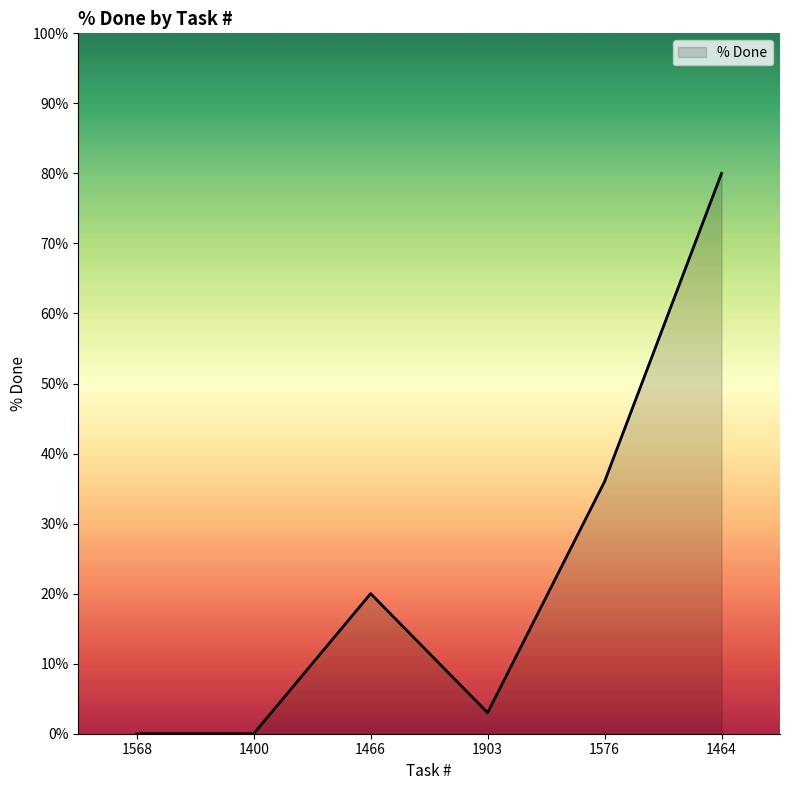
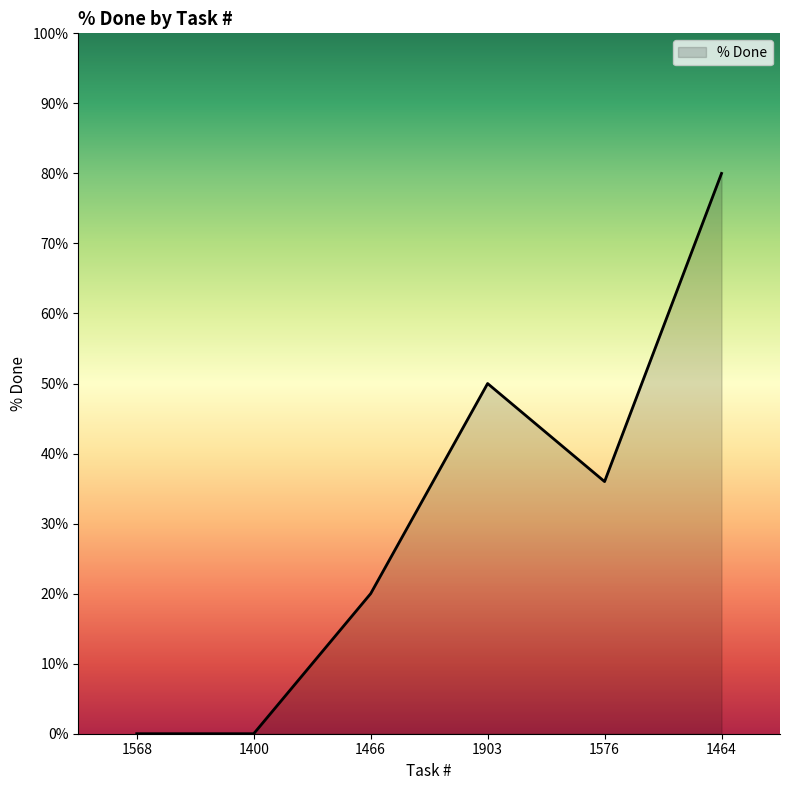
1903: 3% -> 50%
